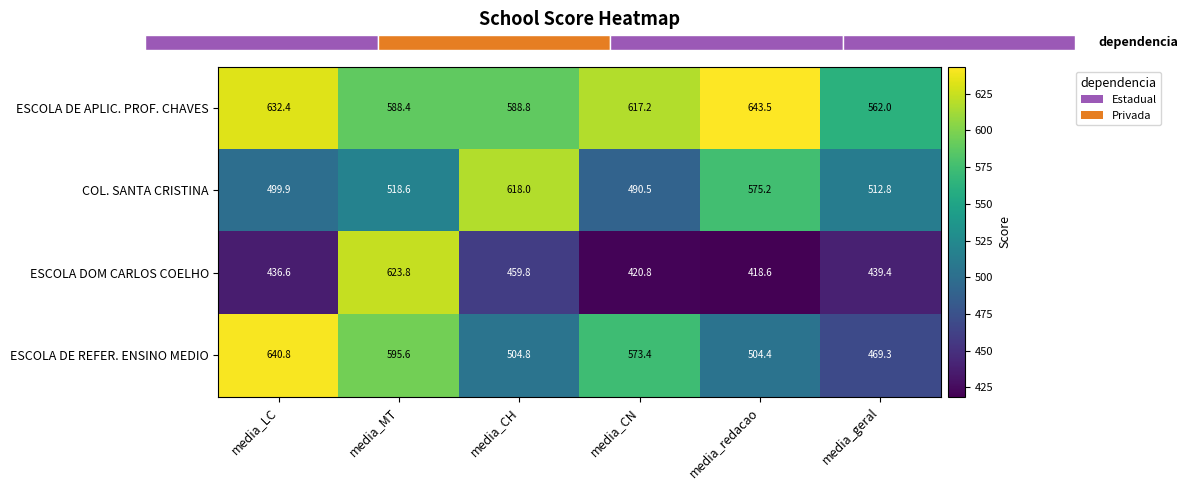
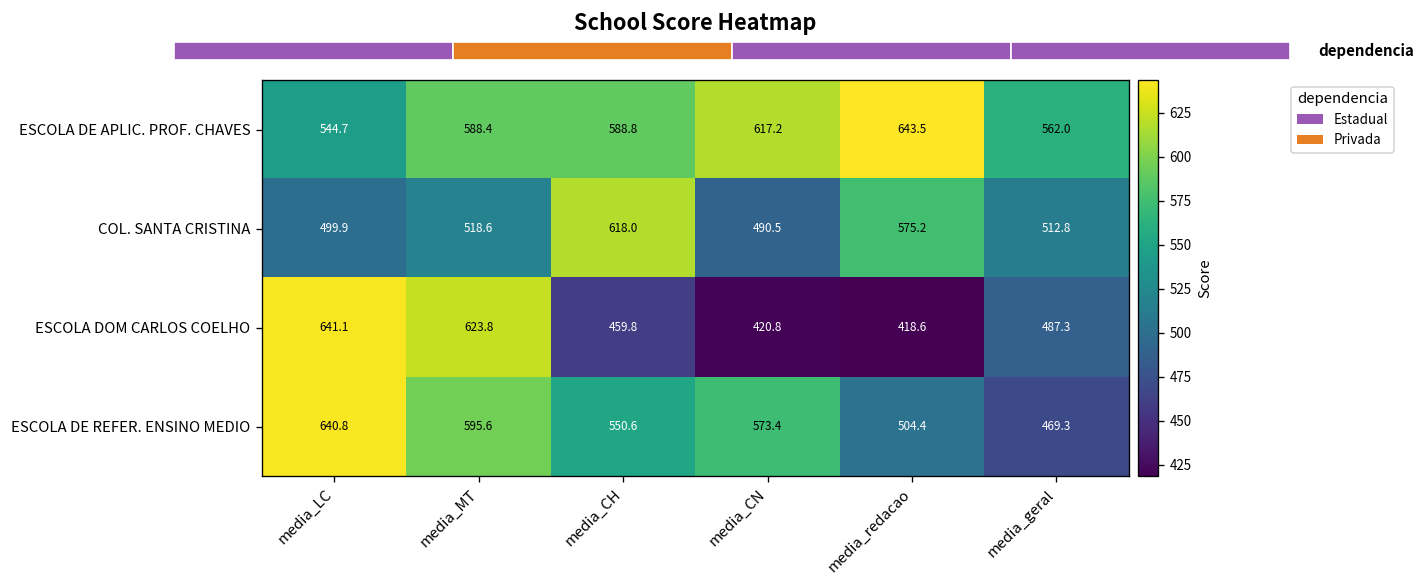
School Score Heatmap, ESCOLA DE APLIC. PROF. CHAVES, media_LC: 632.4 -> 544.7
School Score Heatmap, ESCOLA DOM CARLOS COELHO, media_LC: 436.6 -> 641.1
School Score Heatmap, ESCOLA DOM CARLOS COELHO, media_geral: 439.4 -> 487.3
School Score Heatmap, ESCOLA DE REFER. ENSINO MEDIO, media_CH: 504.8 -> 550.6
